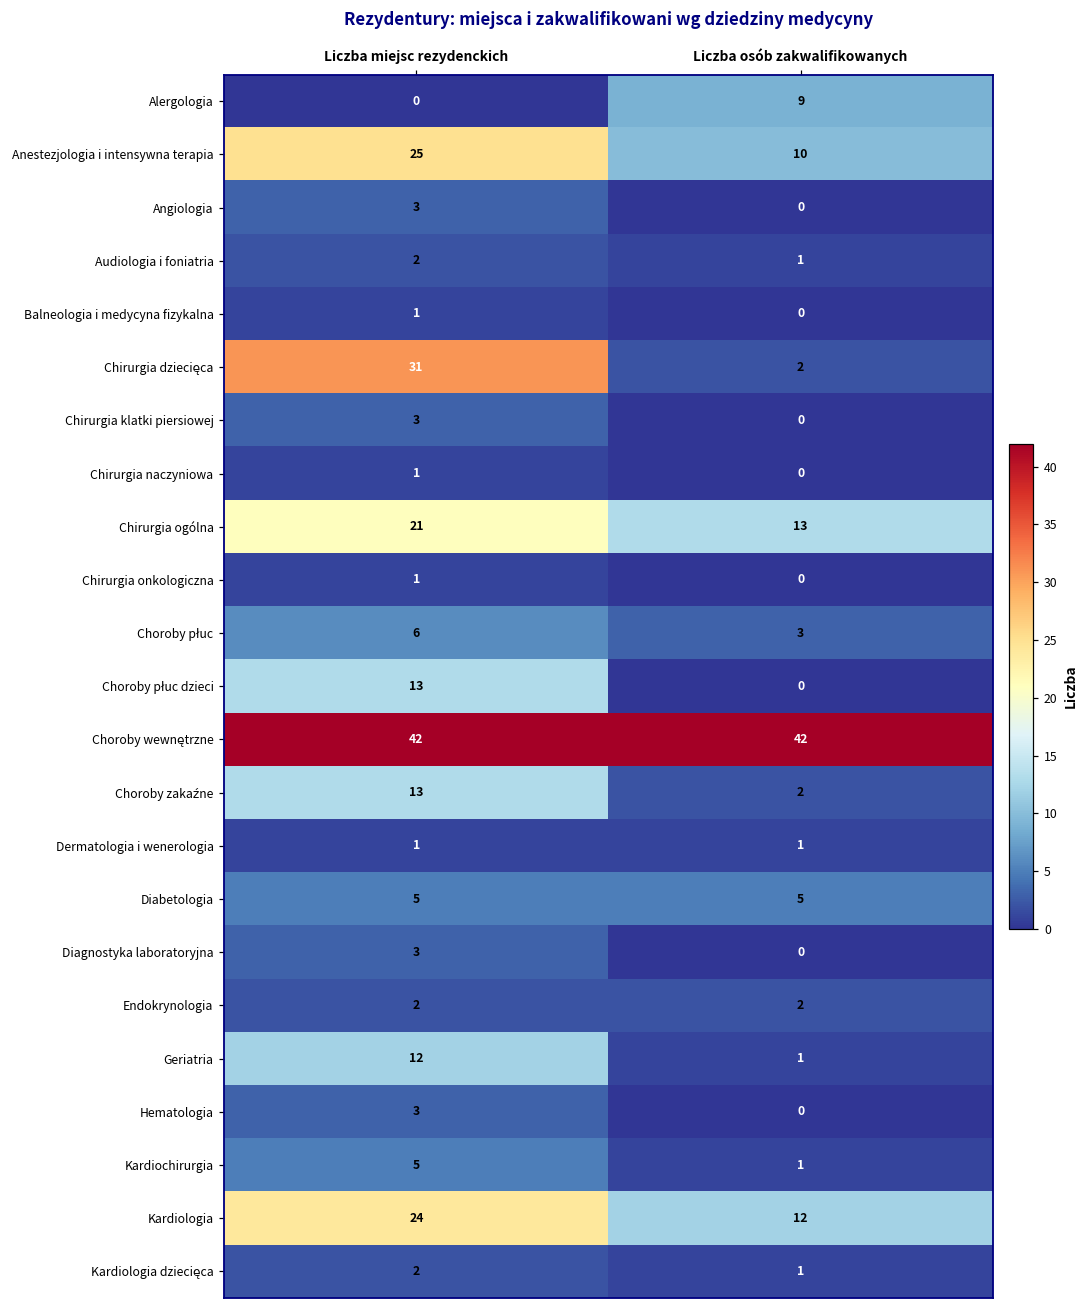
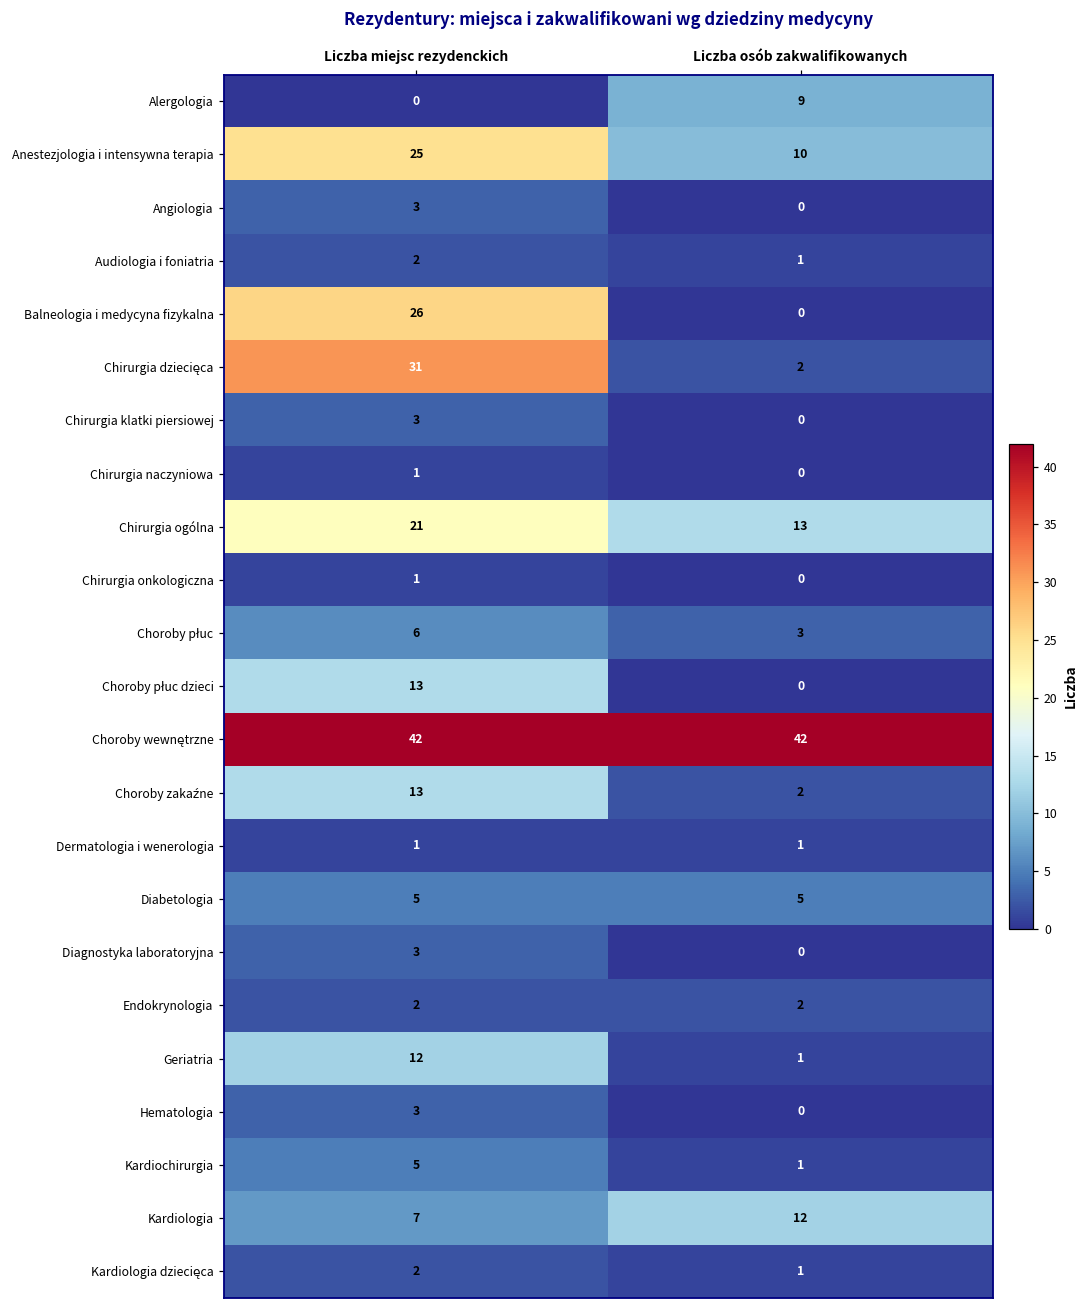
Balneologia i medycyna fizykalna, Liczba miejsc rezydenckich: 1 -> 26
Kardiologia, Liczba miejsc rezydenckich: 24 -> 7
